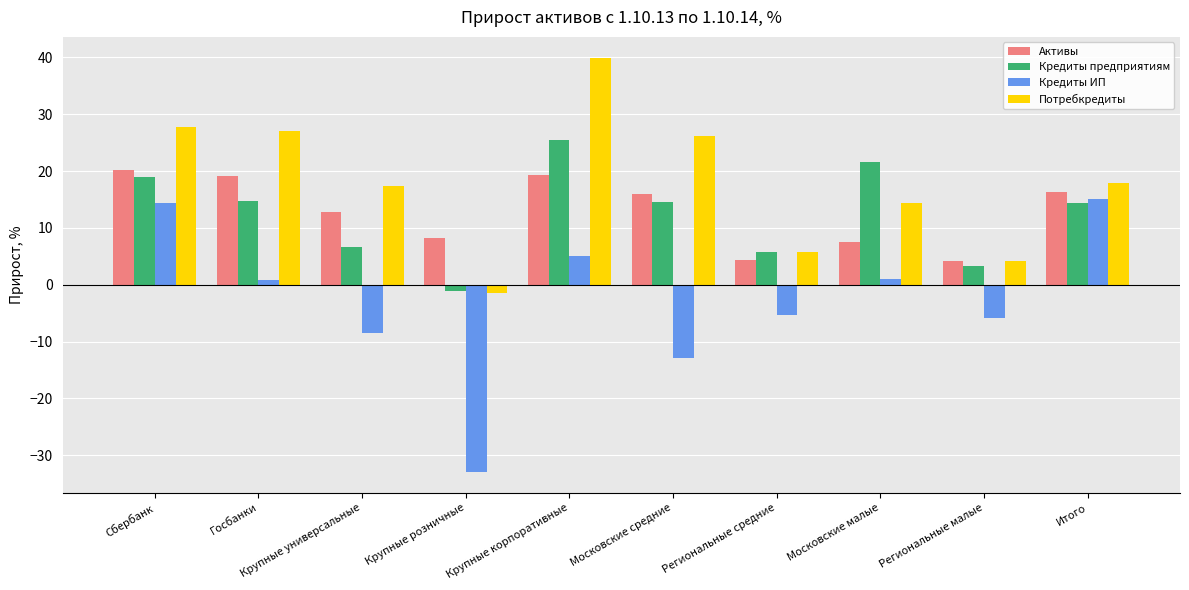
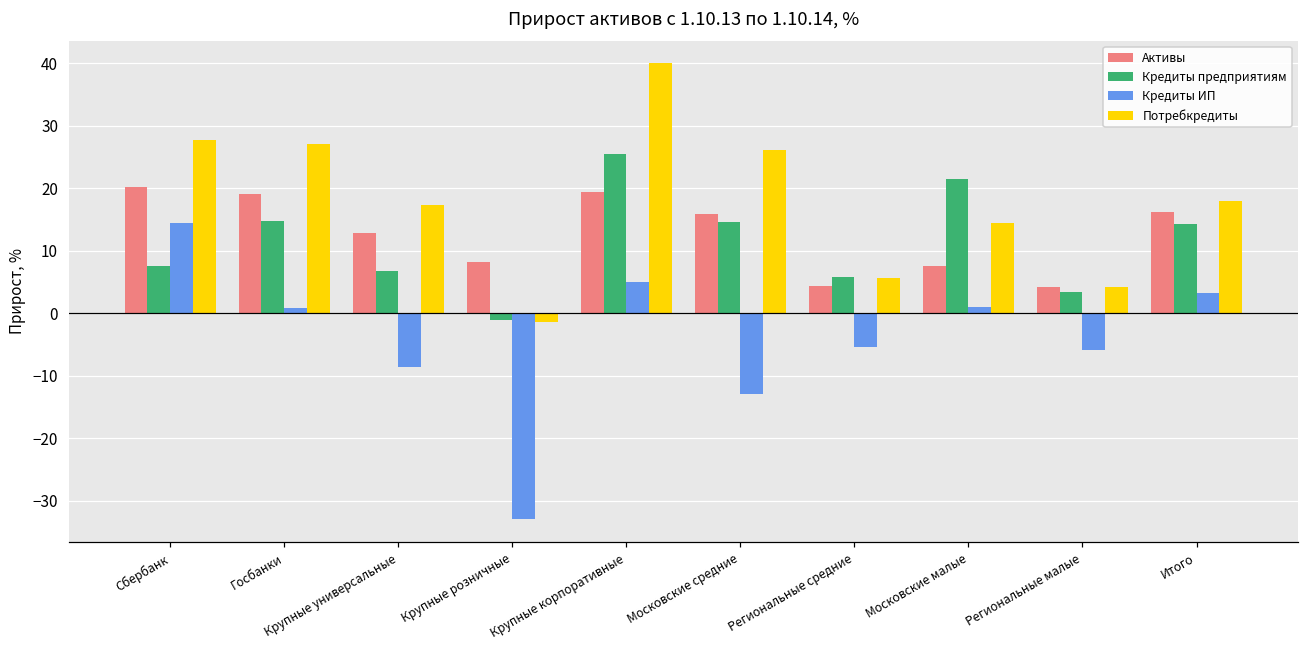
Кредиты предприятиям, Сбербанк: 19 -> 8
Кредиты ИП, Итого: 15 -> 3
